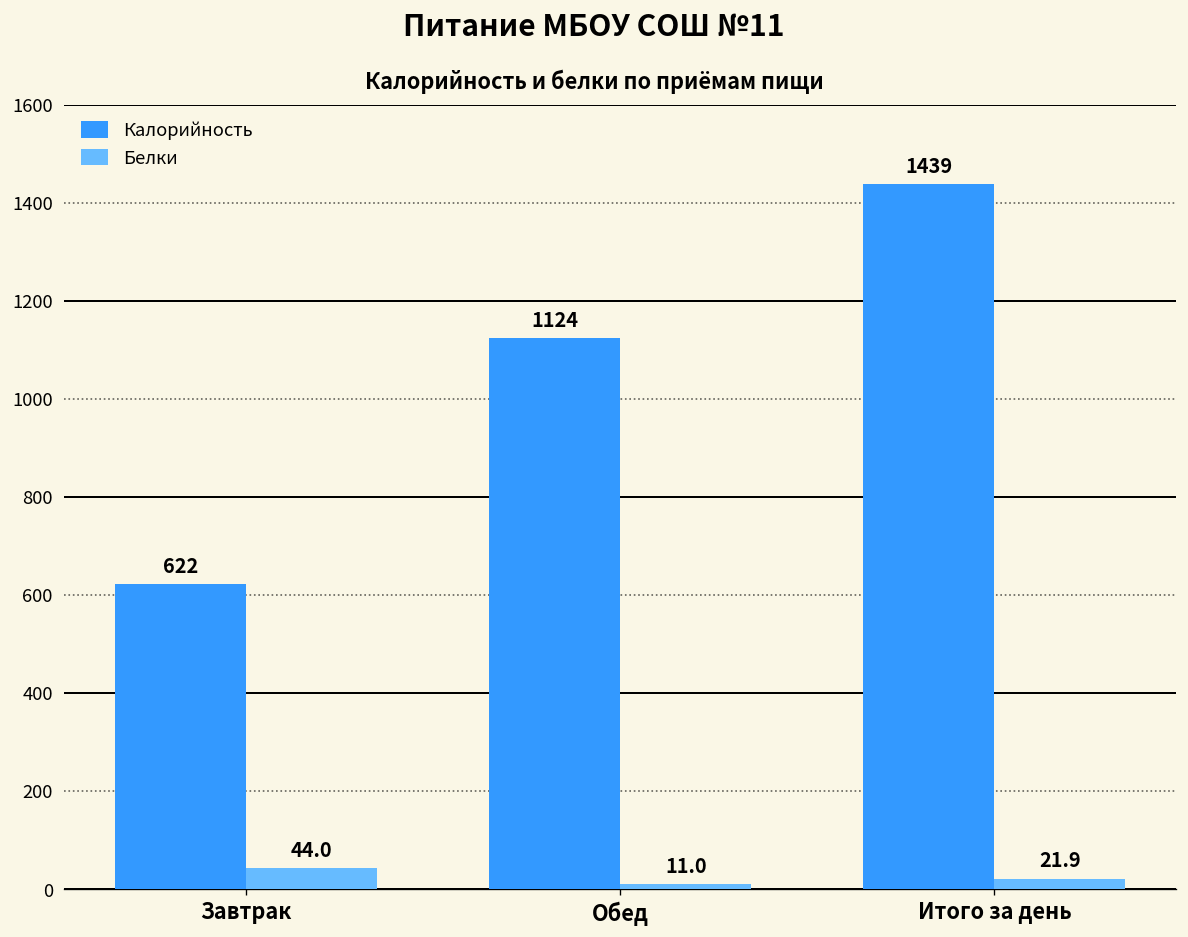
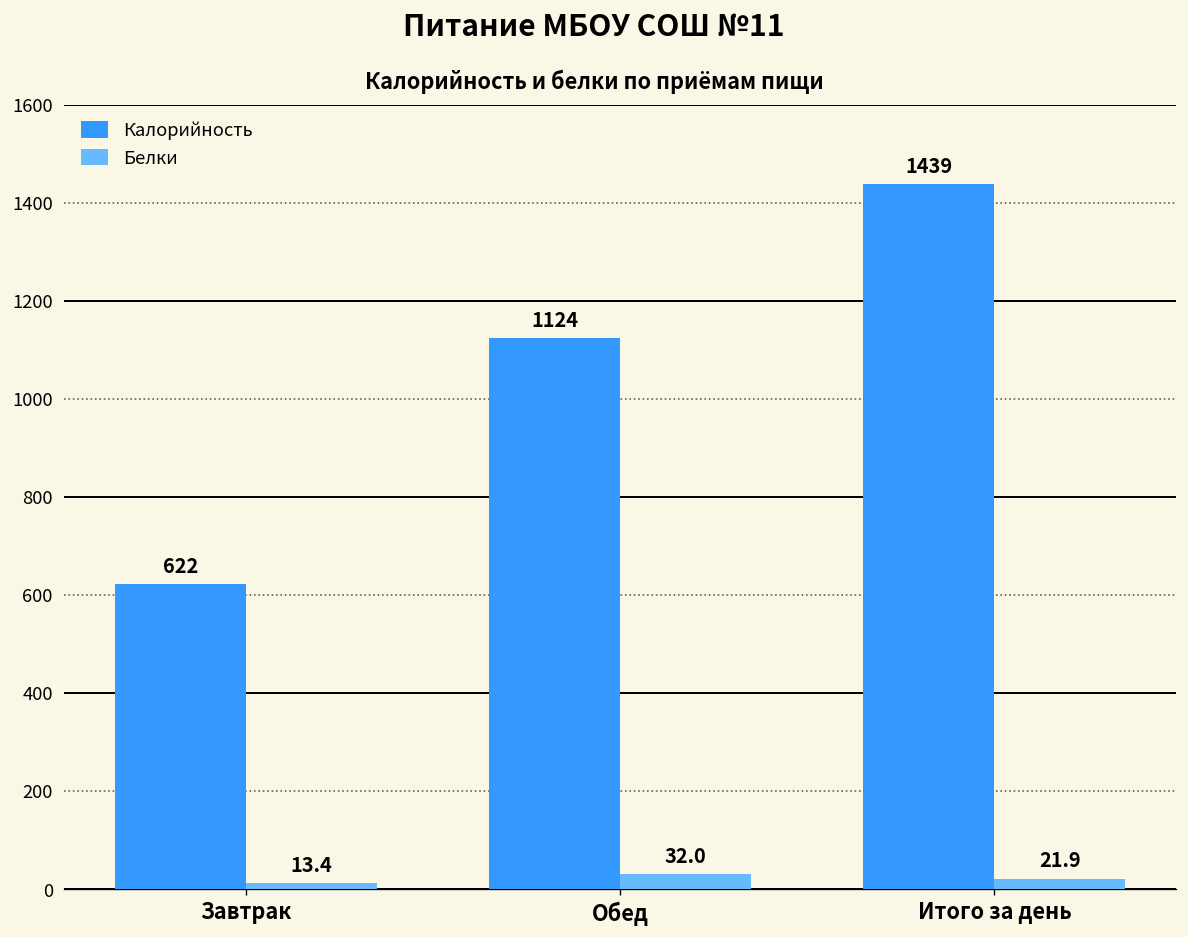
Белки, Завтрак: 44.0 -> 13.4
Белки, Обед: 11.0 -> 32.0
